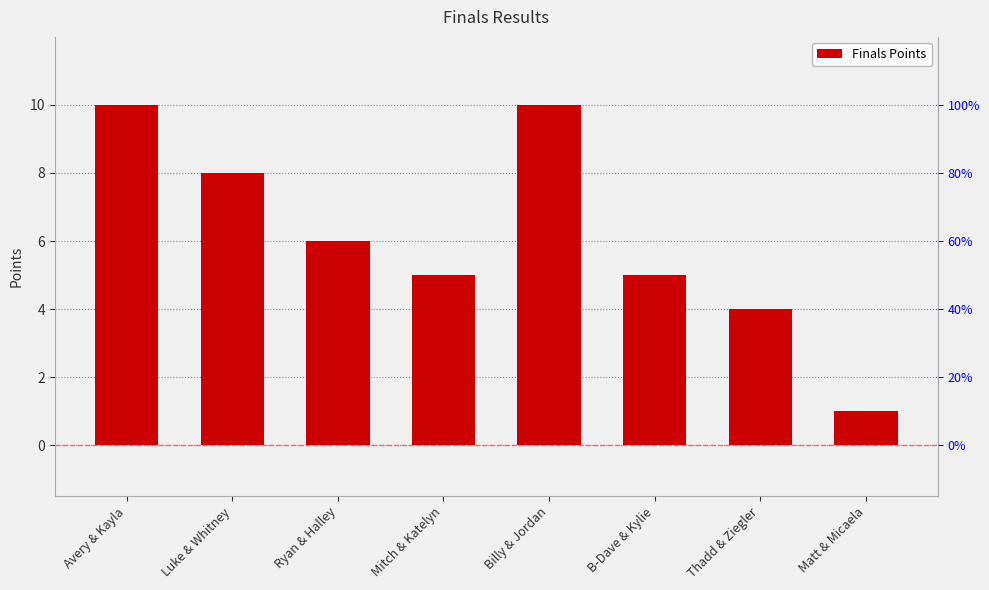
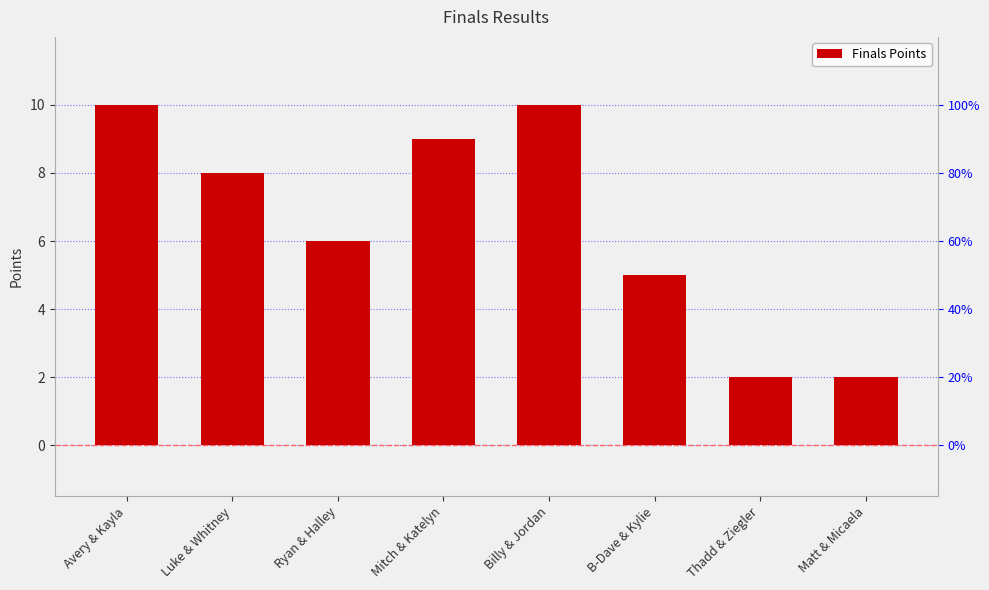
Mitch & Katelyn: 5 -> 9
Thadd & Ziegler: 4 -> 2
Matt & Micaela: 1 -> 2
